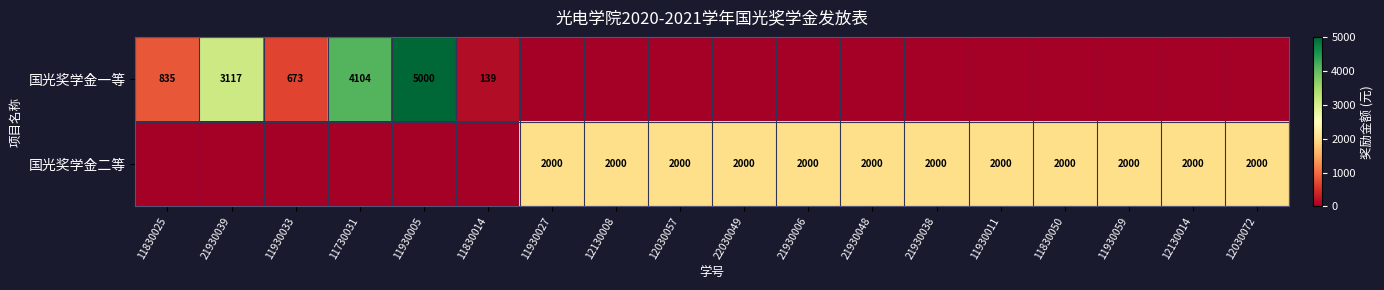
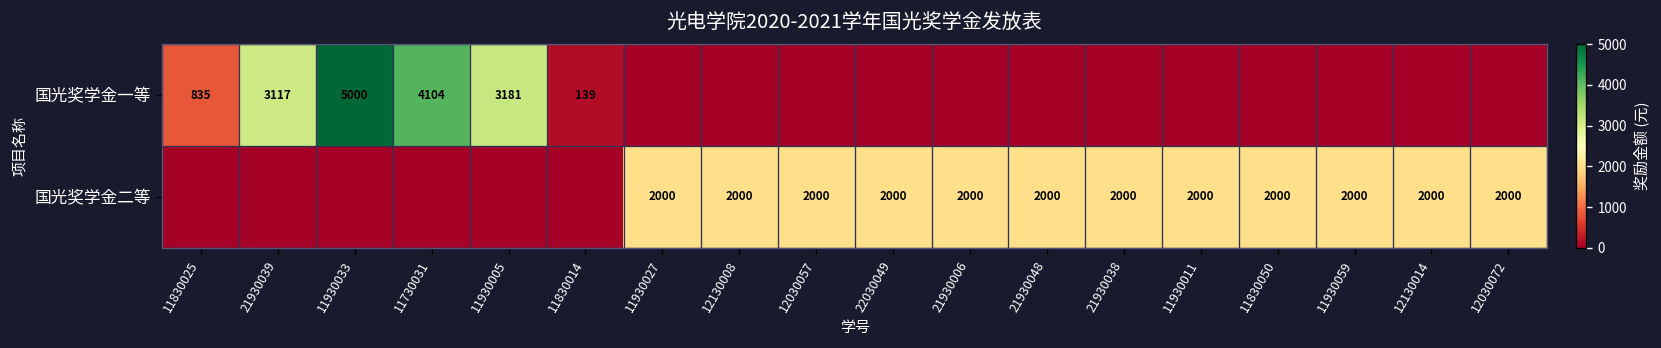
国光奖学金一等, 11930033: 673 -> 5000
国光奖学金一等, 11930005: 5000 -> 3181
